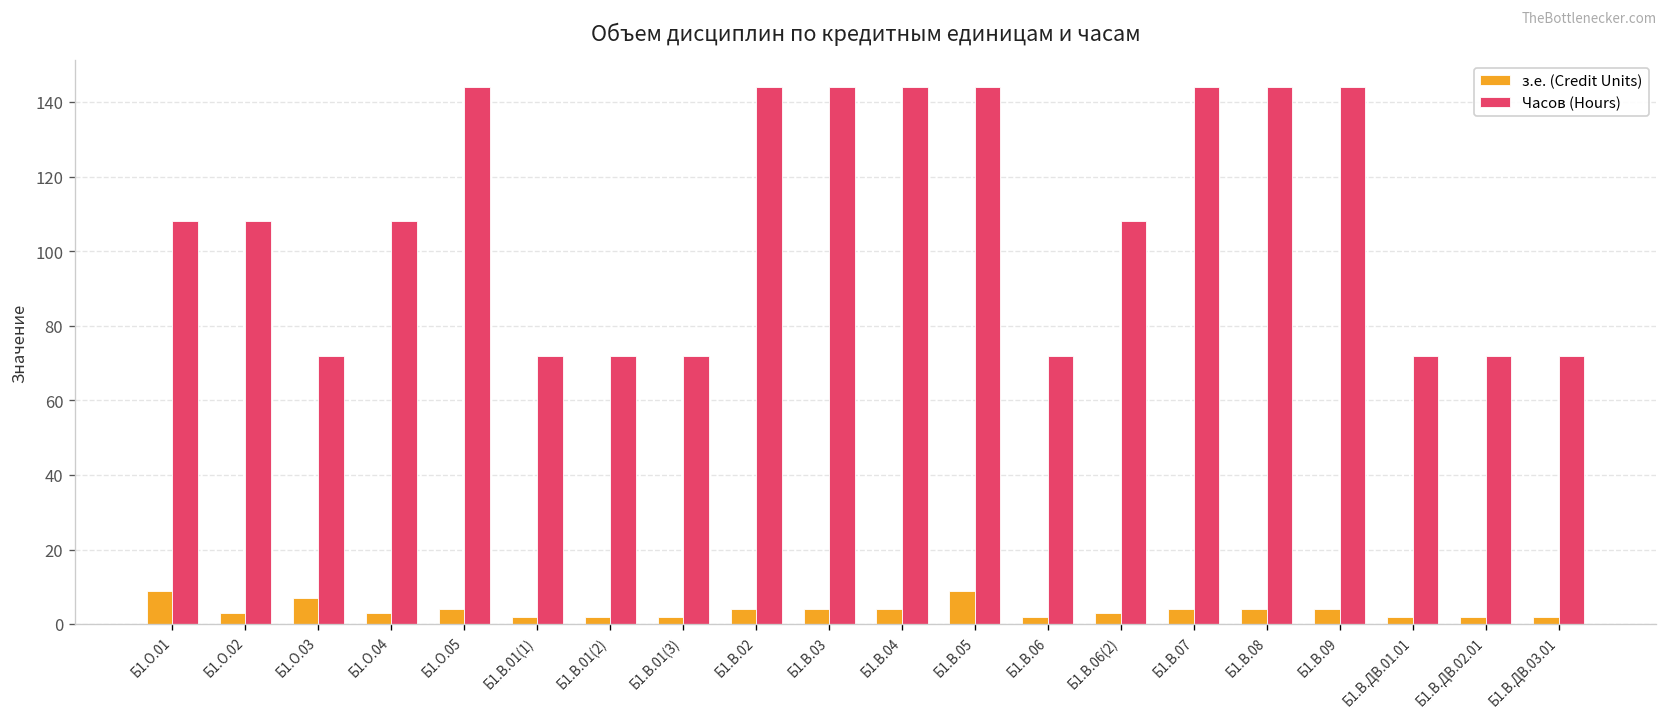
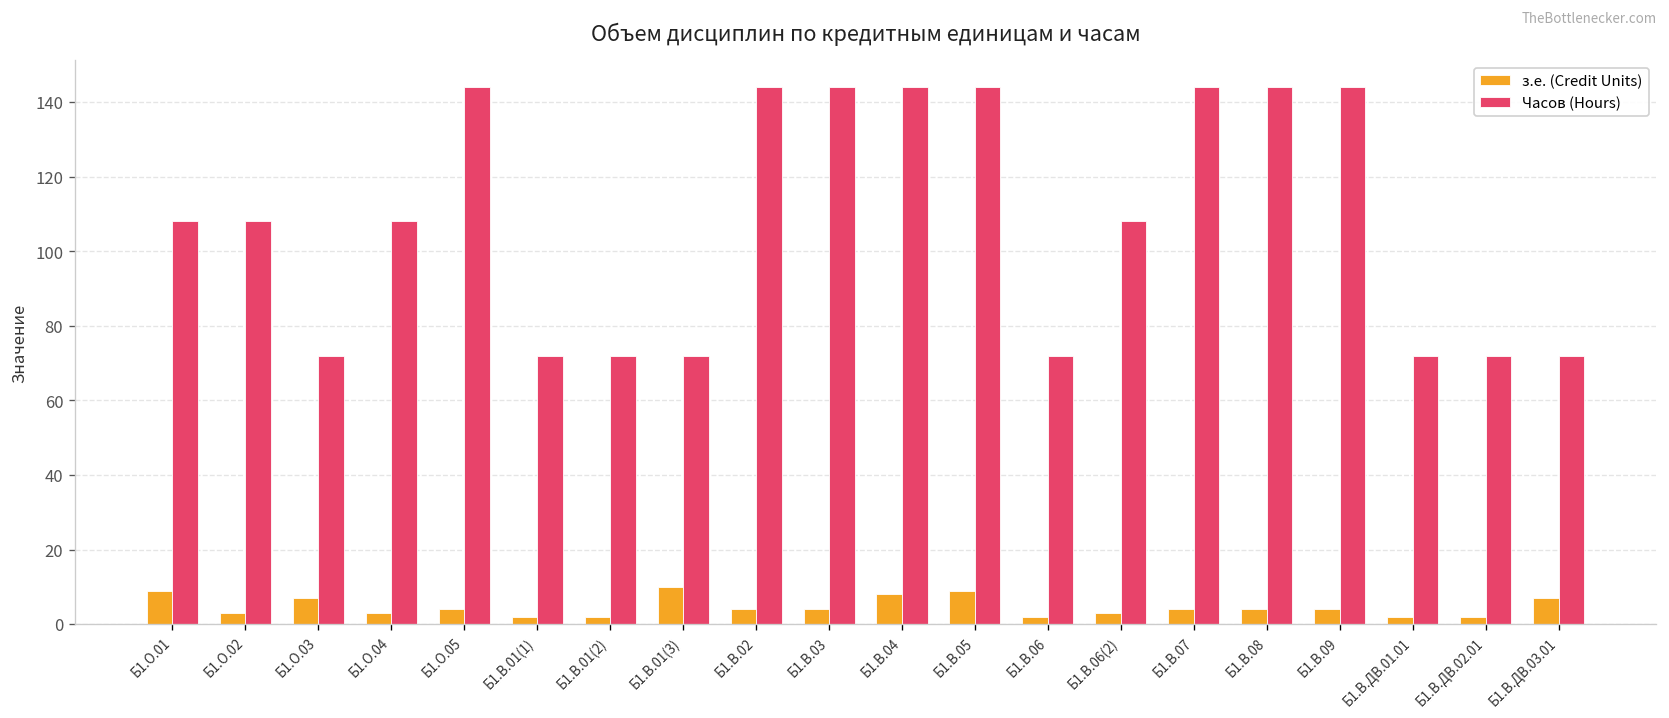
з.е. (Credit Units), Б1.В.01(3): 2 -> 10
з.е. (Credit Units), Б1.В.04: 4 -> 8
з.е. (Credit Units), Б1.В.ДВ.03.01: 2 -> 7
